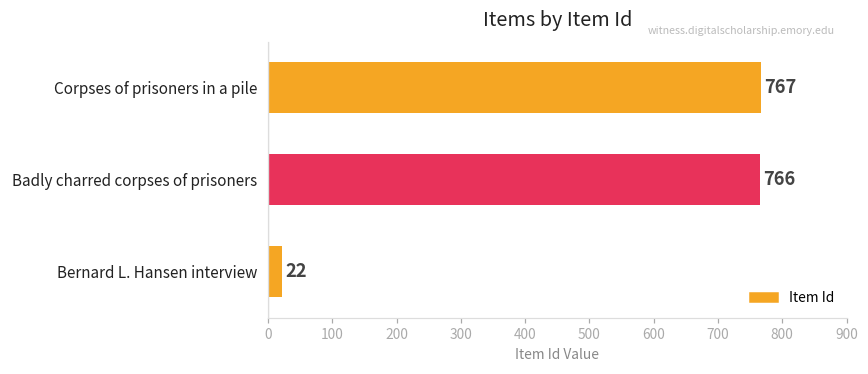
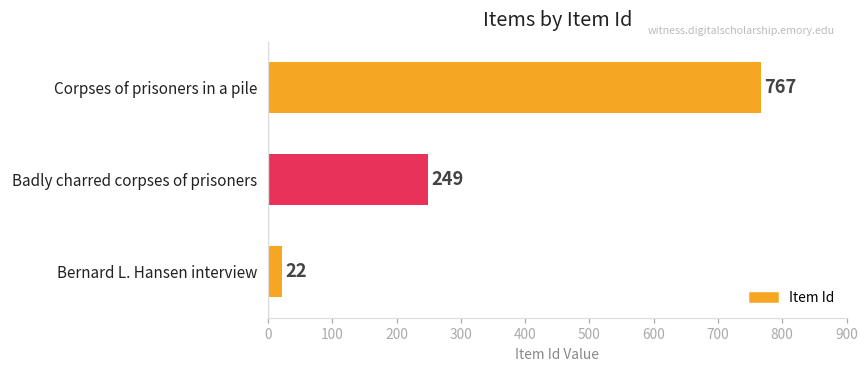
Badly charred corpses of prisoners: 766 -> 249
